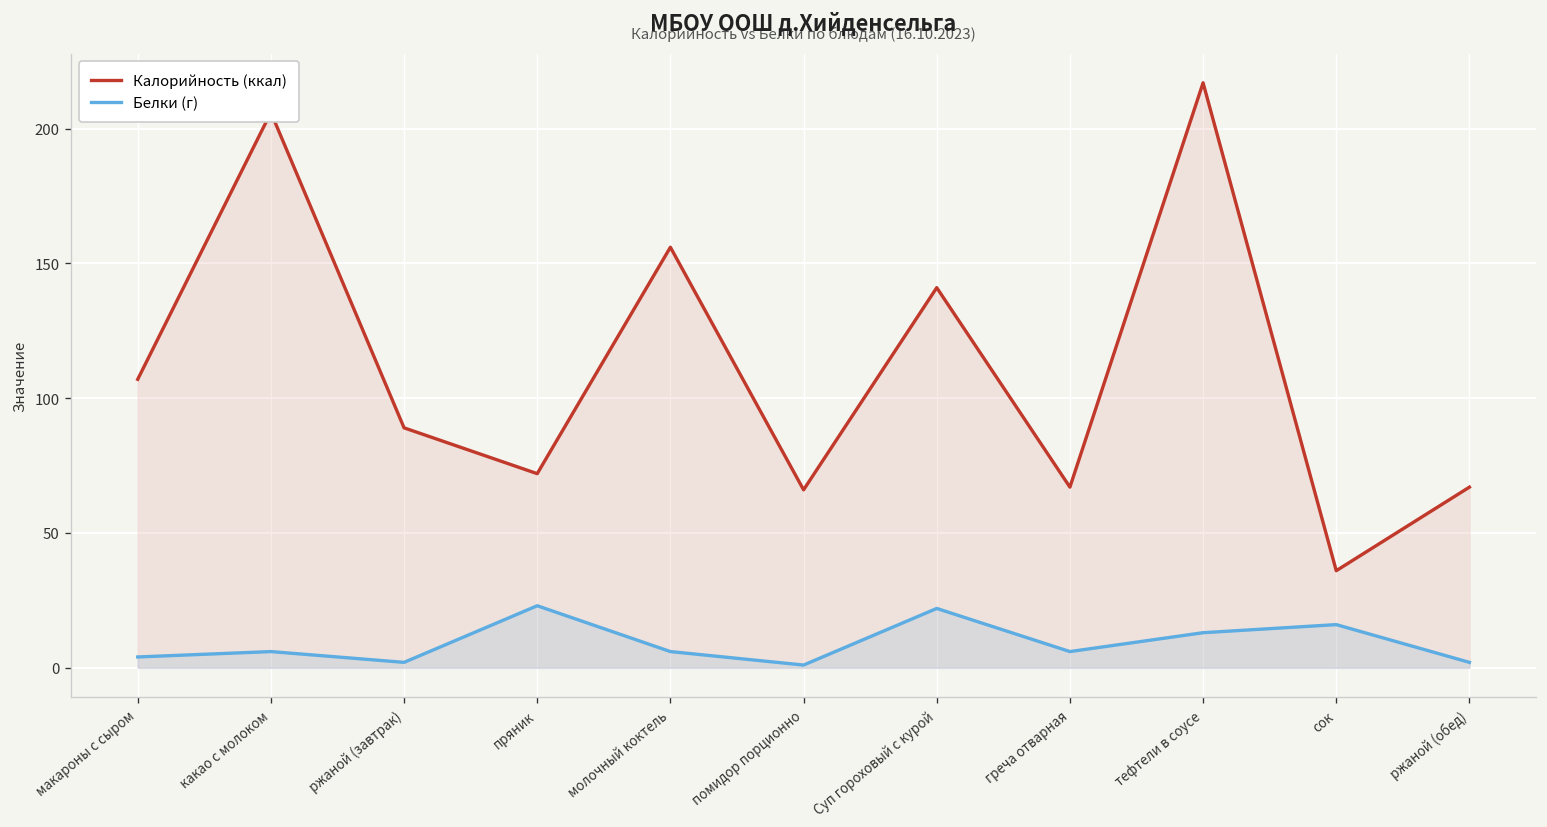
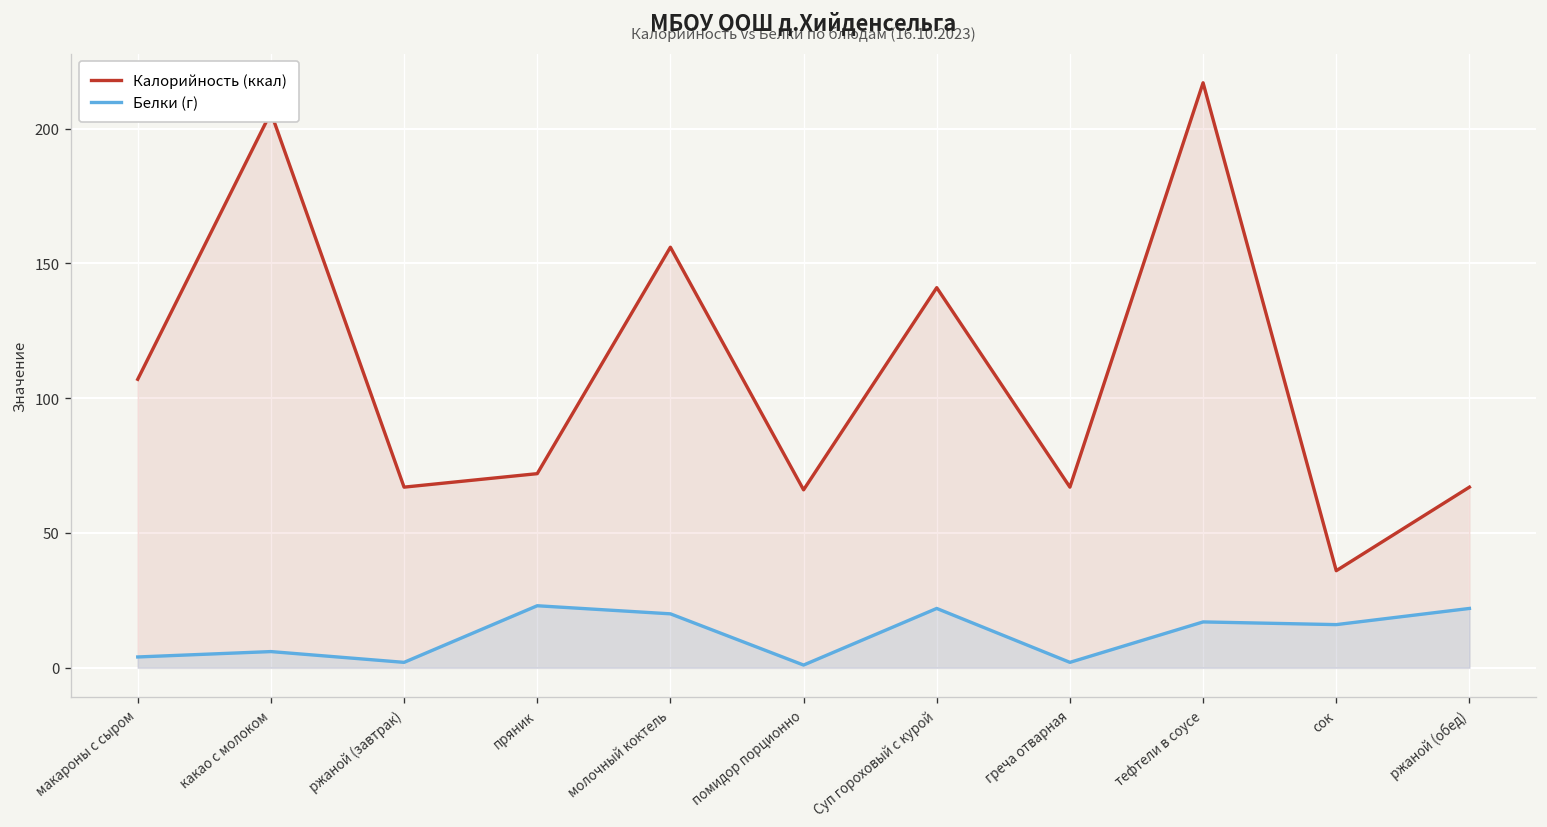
Калорийность (ккал), ржаной (завтрак): 89 -> 67
Белки (г), молочный коктель: 6 -> 20
Белки (г), греча отварная: 6 -> 2
Белки (г), тефтели в соусе: 13 -> 17
Белки (г), ржаной (обед): 2 -> 22
